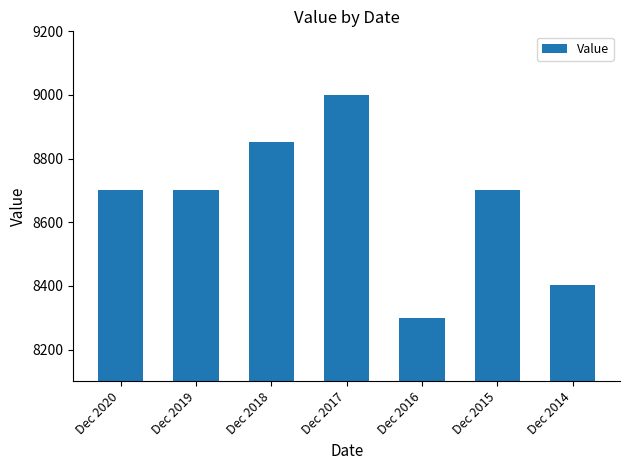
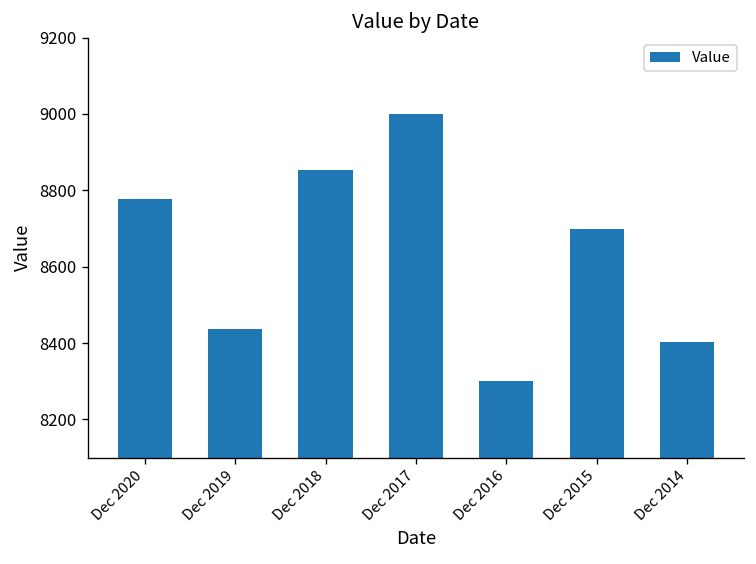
Dec 2020: 8700 -> 8780
Dec 2019: 8700 -> 8440
